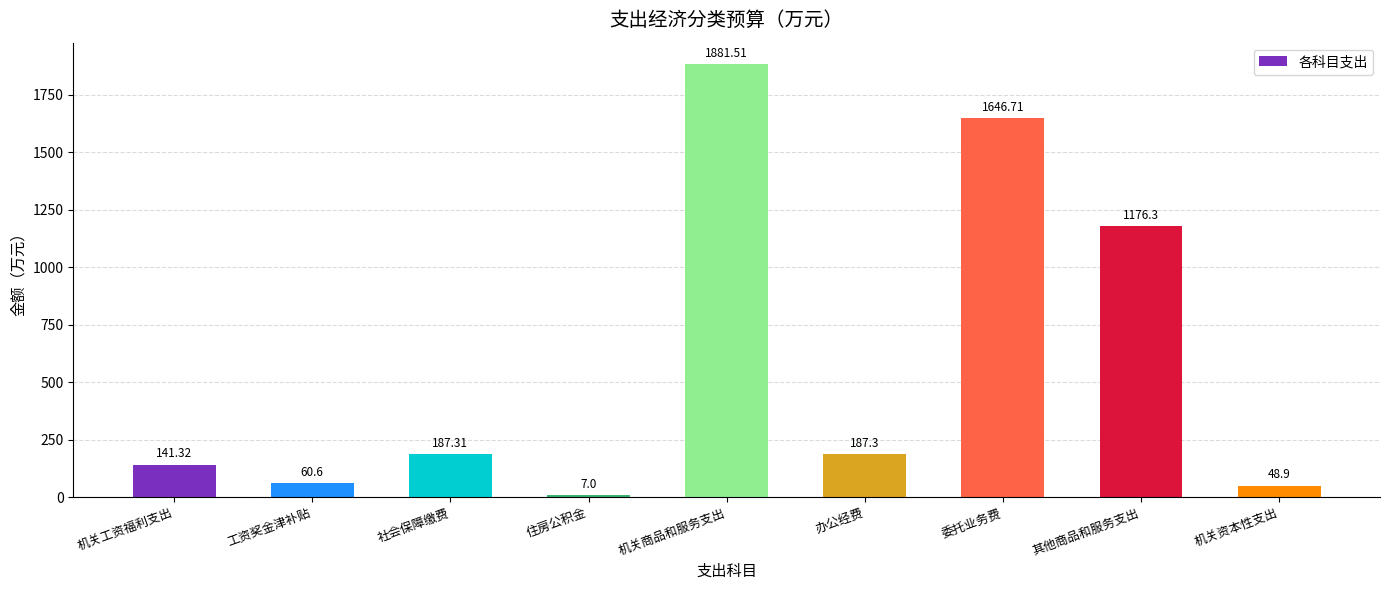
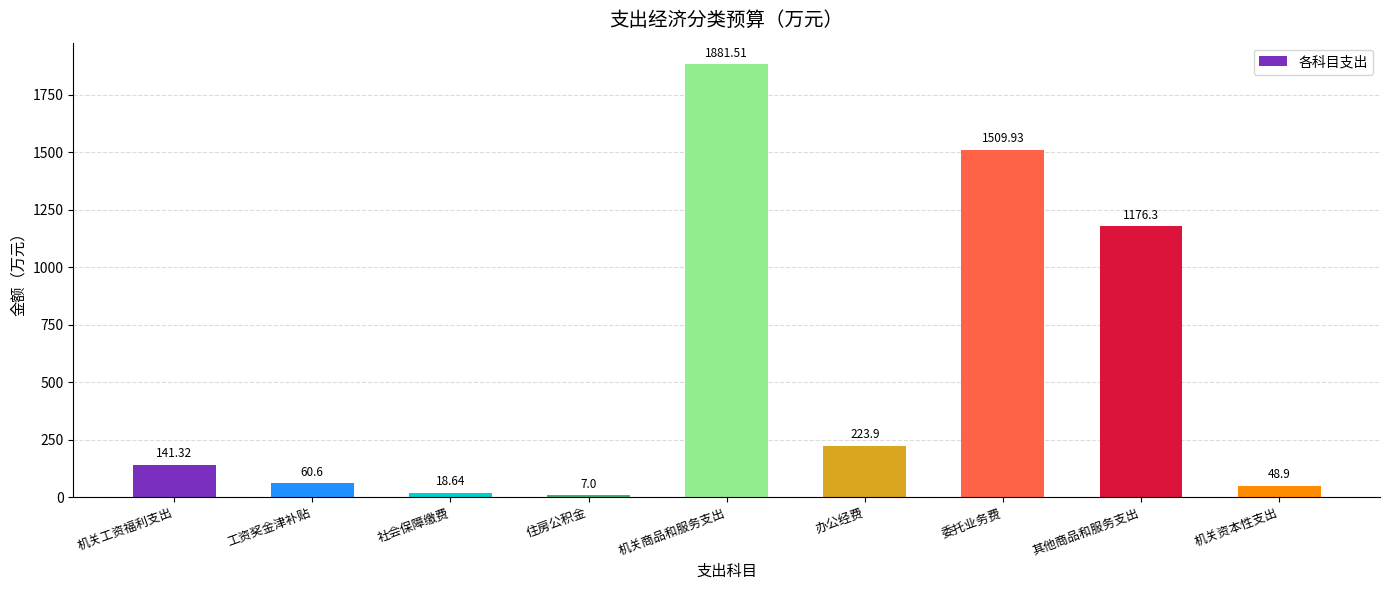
社会保障缴费: 187.31 -> 18.64
办公经费: 187.3 -> 223.9
委托业务费: 1646.71 -> 1509.93
